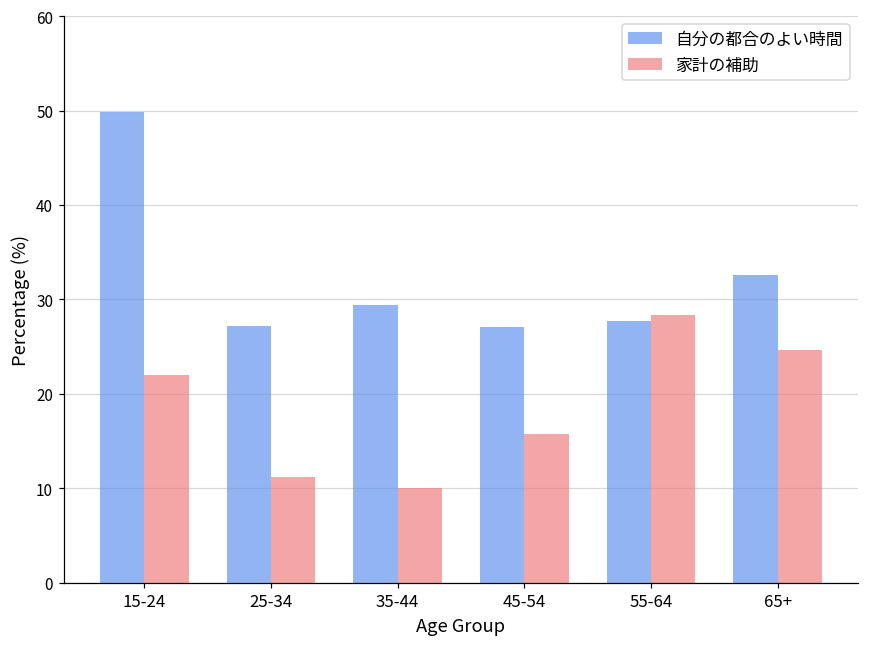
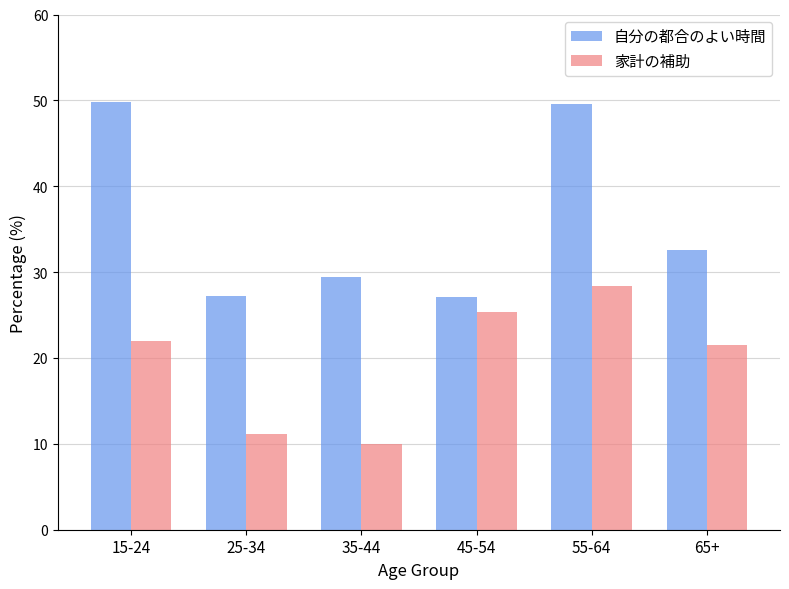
家計の補助, 45-54: 16 -> 25
自分の都合のよい時間, 55-64: 28 -> 50
家計の補助, 65+: 25 -> 22
